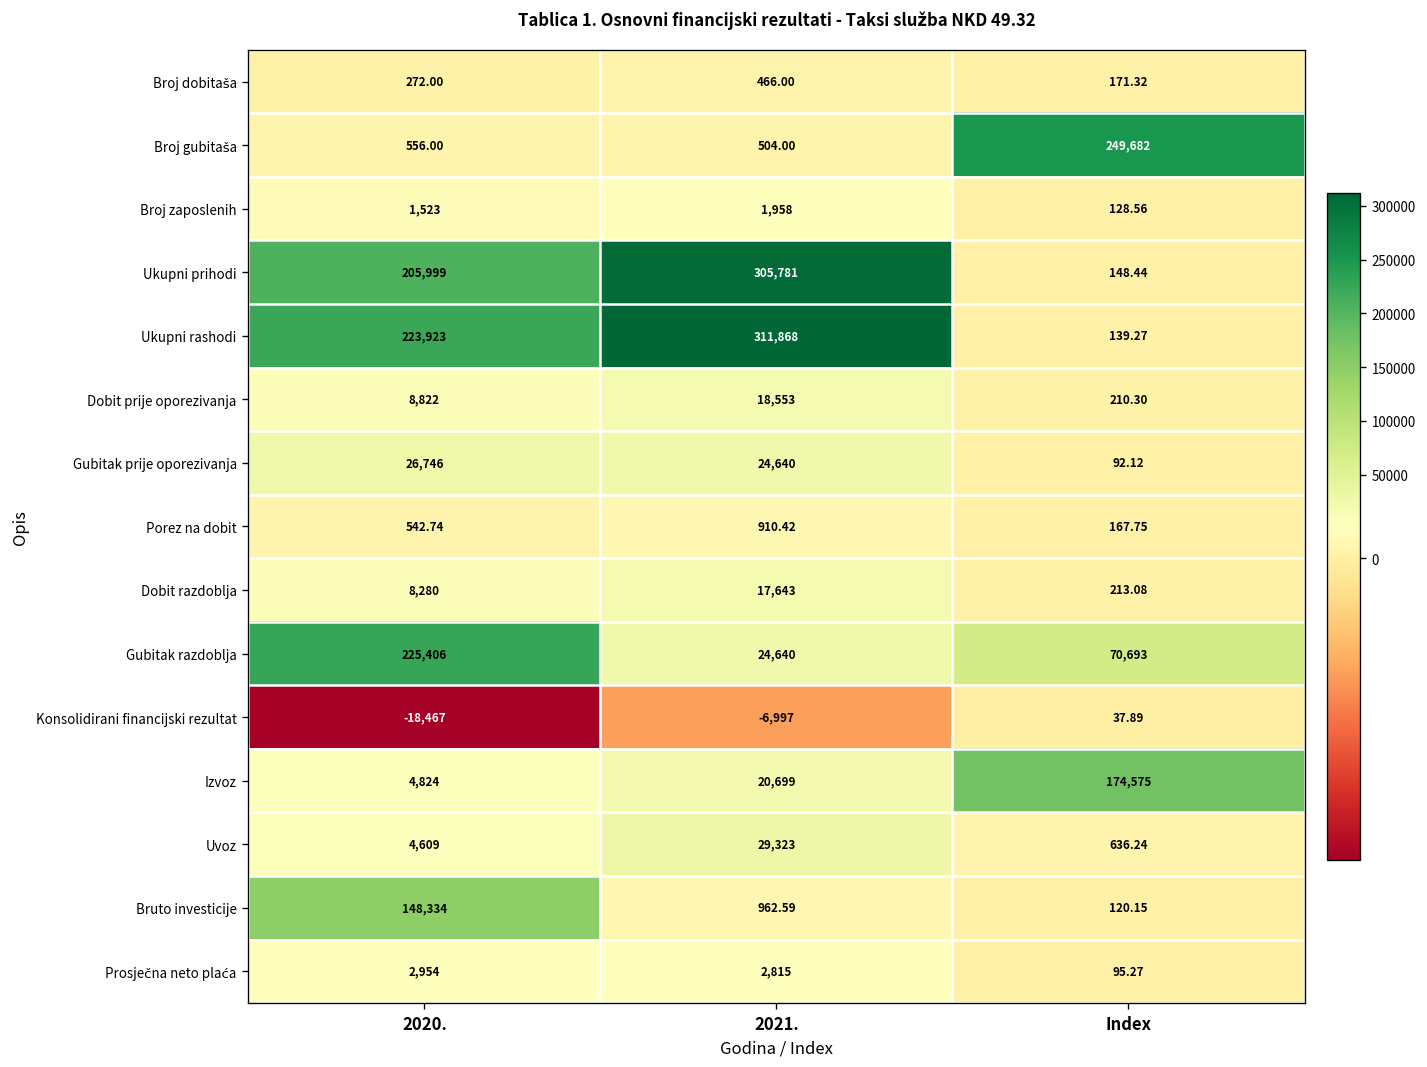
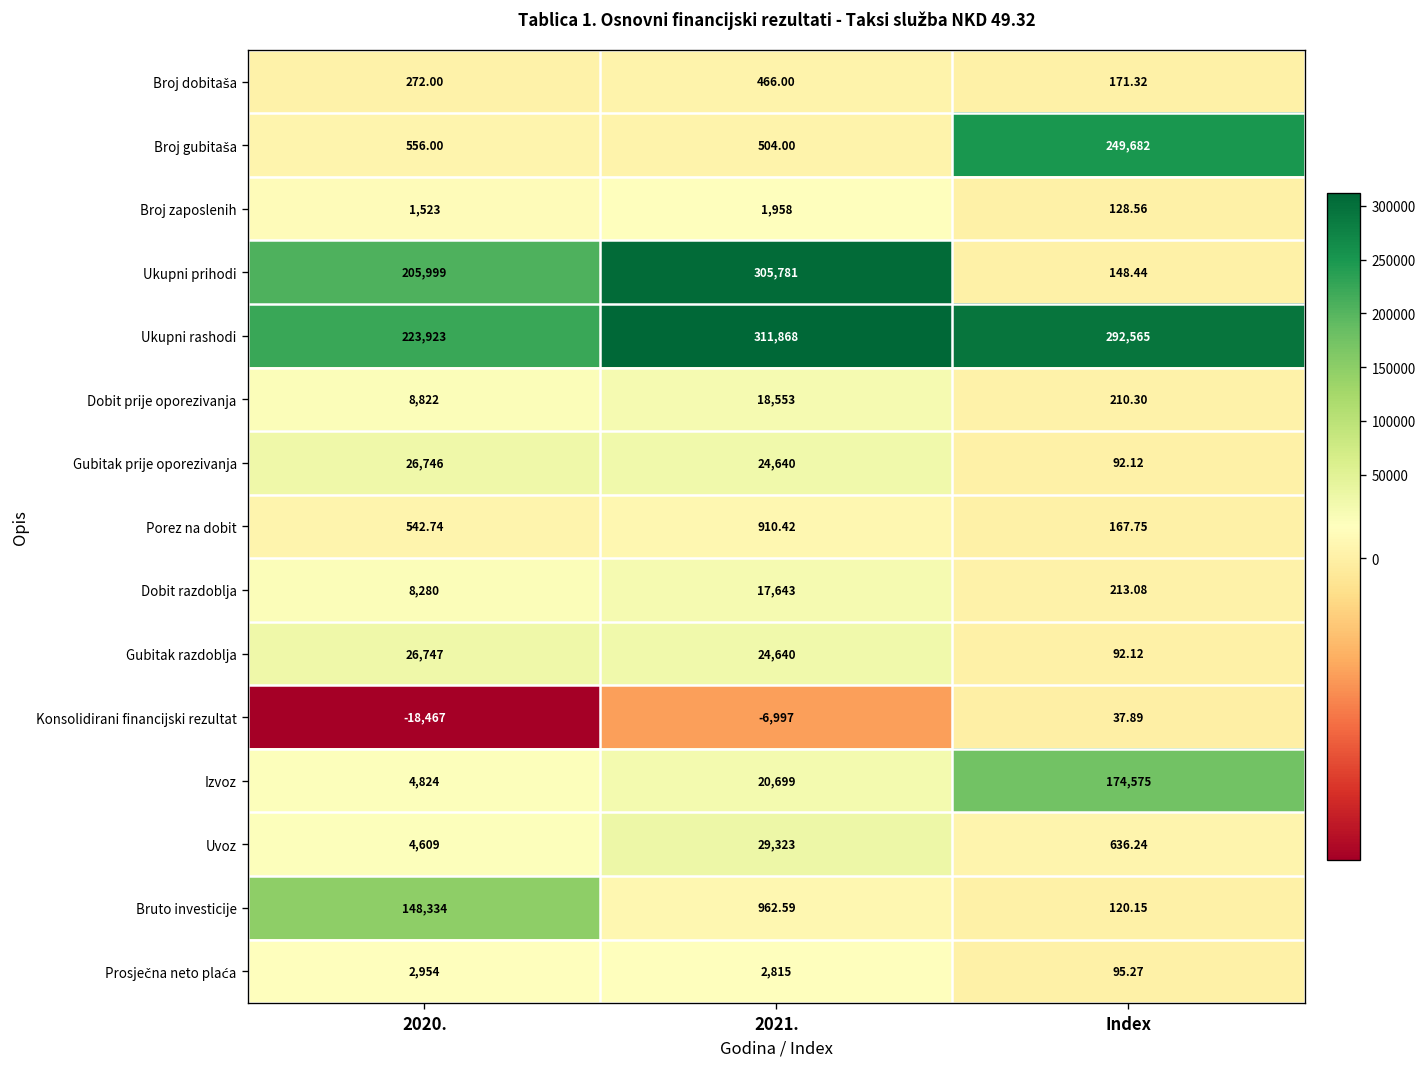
Ukupni rashodi, Index: 139.27 -> 292,565
Gubitak razdoblja, 2020.: 225,406 -> 26,747
Gubitak razdoblja, Index: 70,693 -> 92.12
